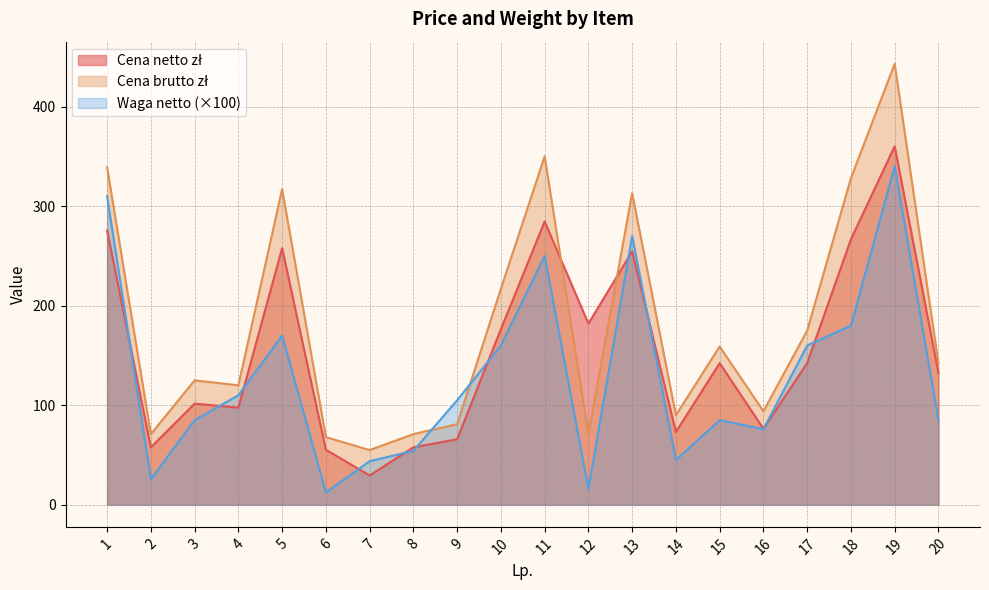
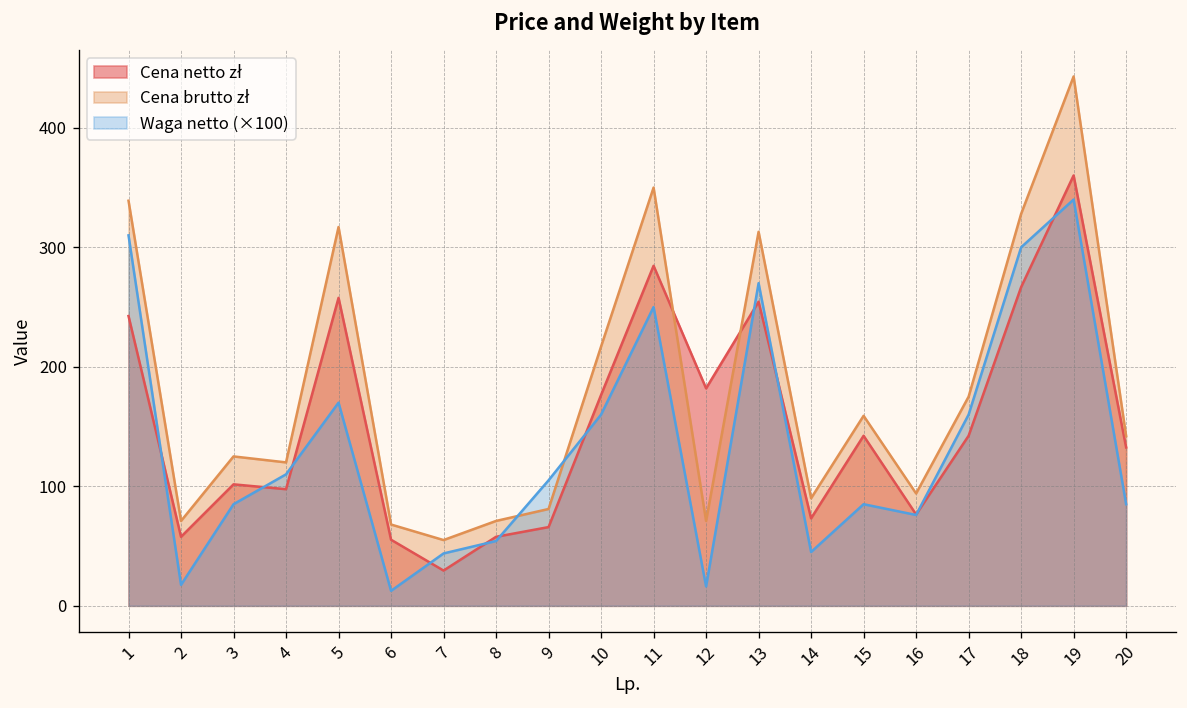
Cena netto zł, 1: 280 -> 240
Waga netto (×100), 2: 30 -> 20
Waga netto (×100), 18: 180 -> 300
